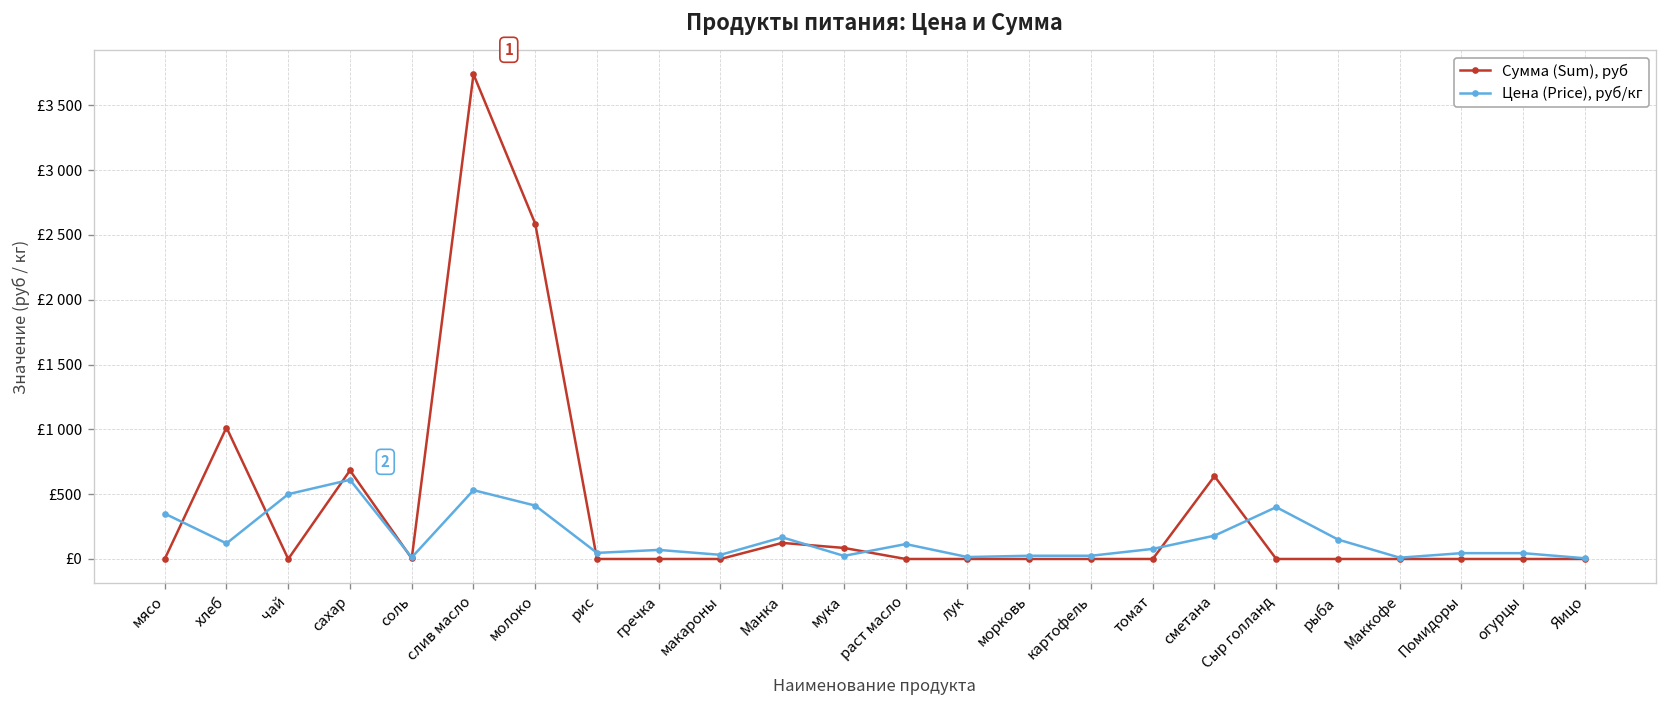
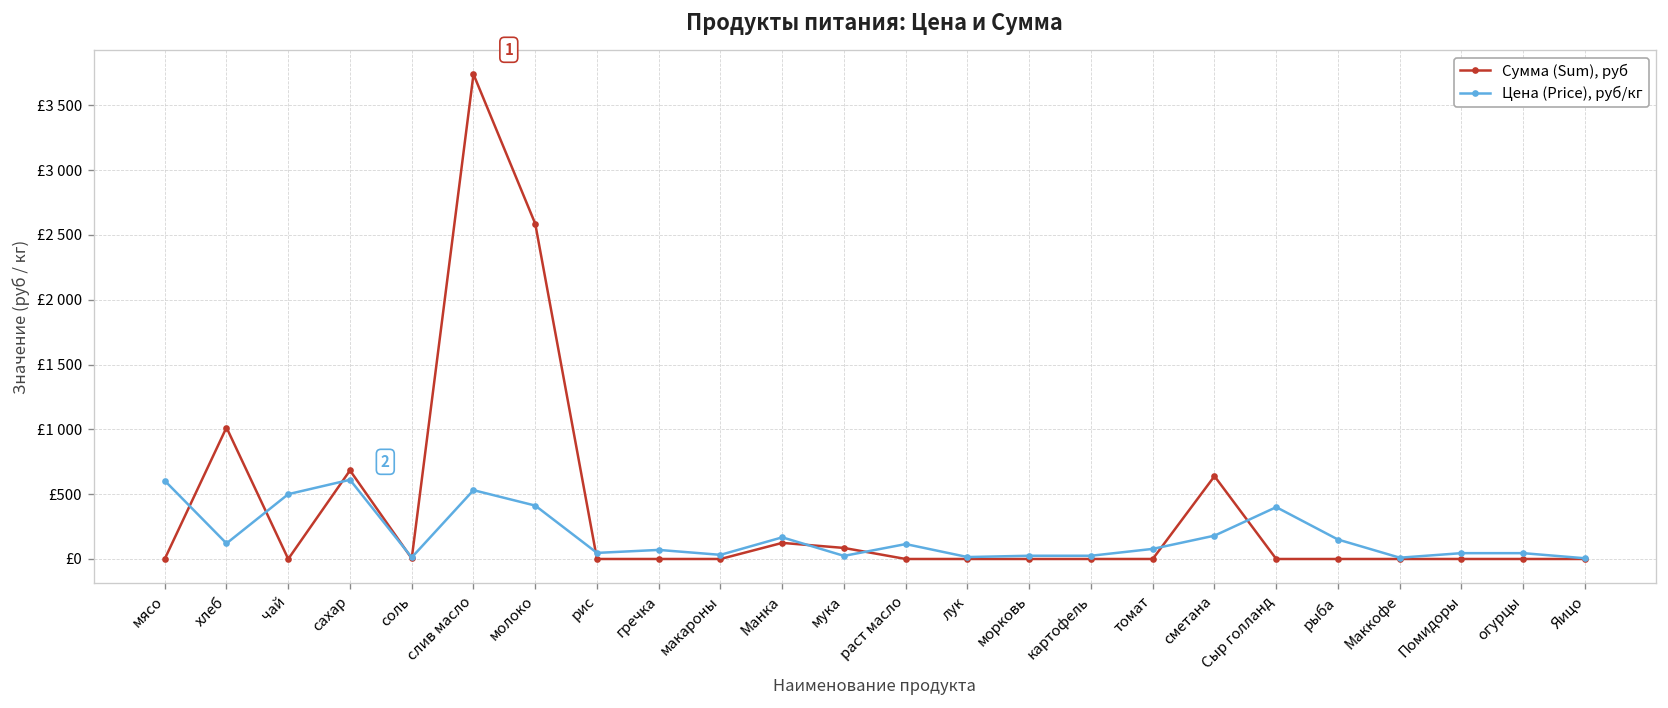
Цена (Price), руб/кг, мясо: £350 -> £600
